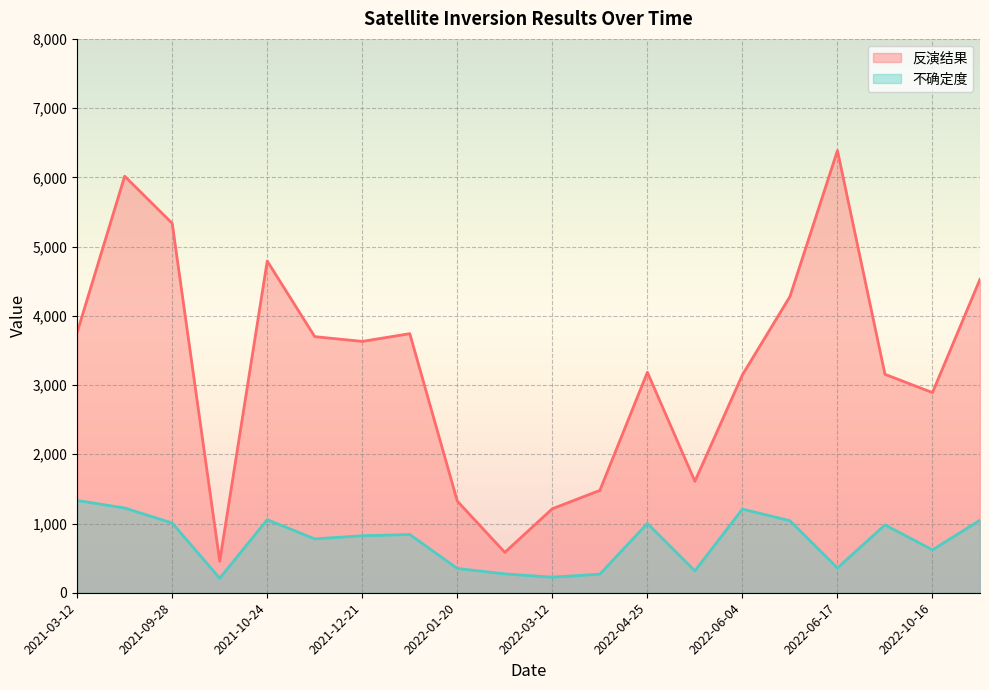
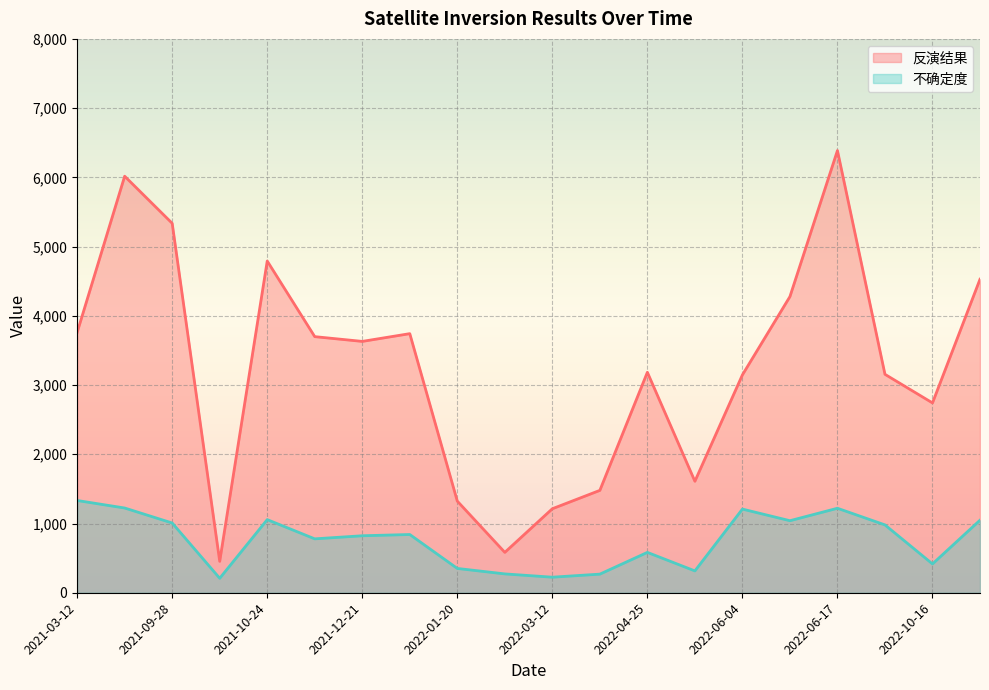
不确定度, 2022-04-25: 1,000 -> 600
不确定度, 2022-06-17: 400 -> 1,200
反演结果, 2022-10-16: 2,900 -> 2,700
不确定度, 2022-10-16: 600 -> 400
